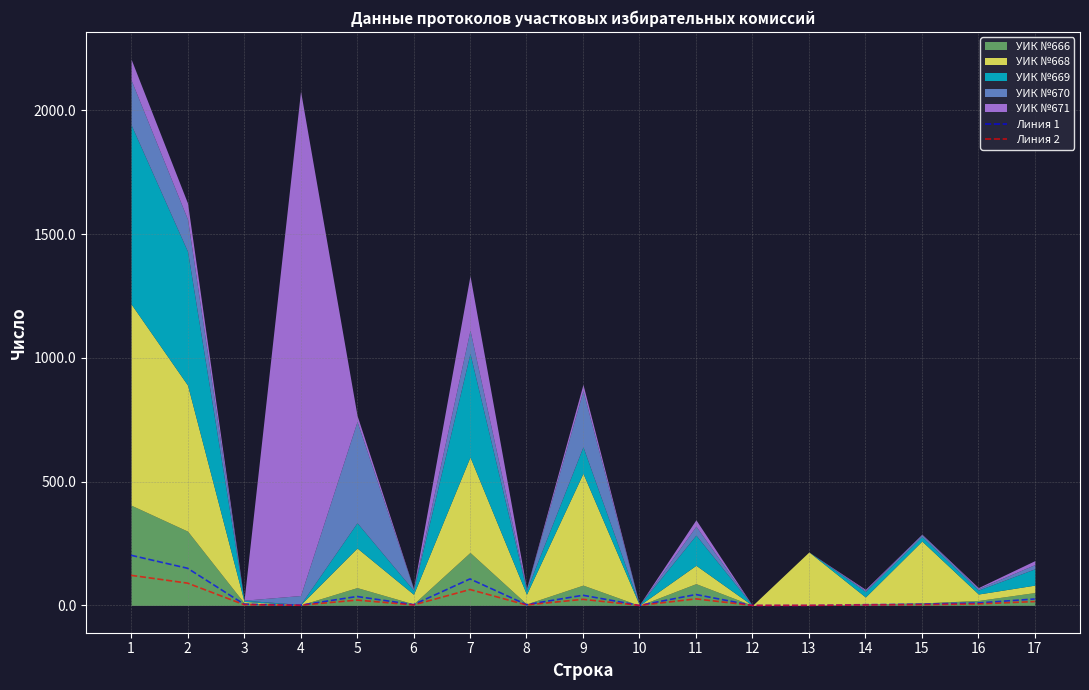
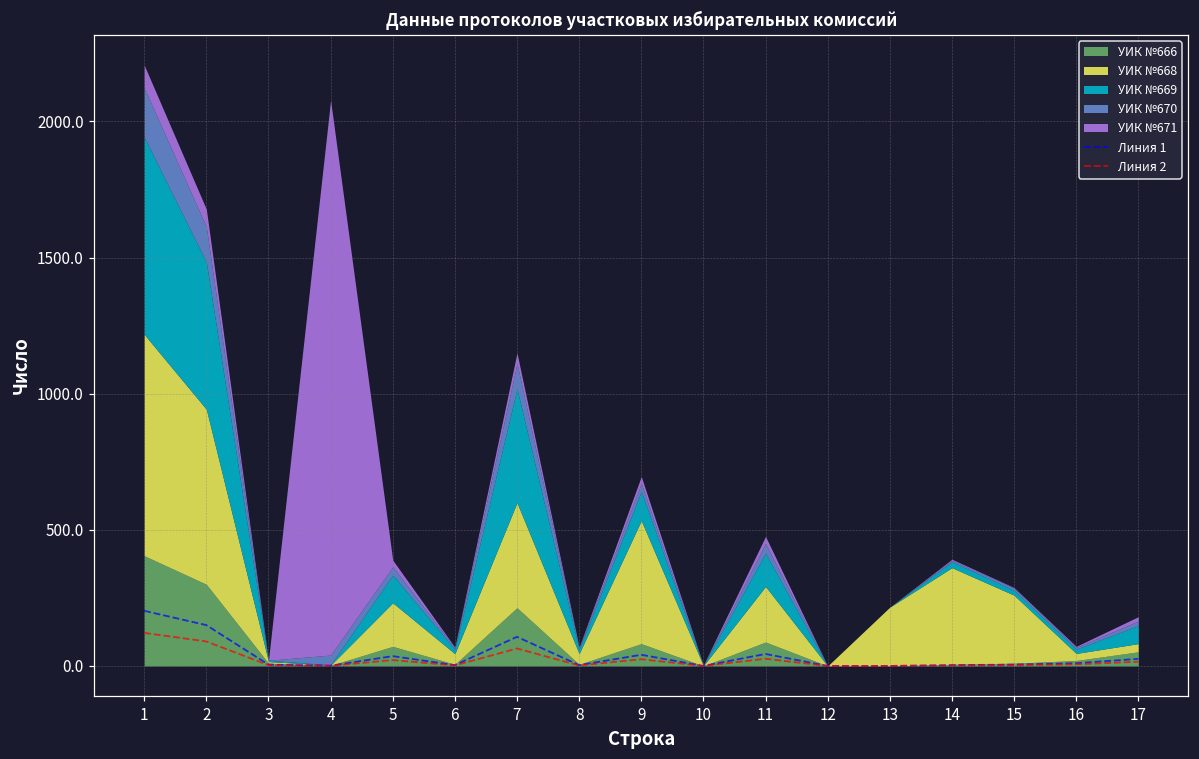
УИК №668, 2: 590 -> 640
УИК №670, 5: 410 -> 30
УИК №671, 7: 220 -> 40
УИК №670, 9: 230 -> 30
УИК №668, 11: 70 -> 200
УИК №668, 14: 30 -> 360
